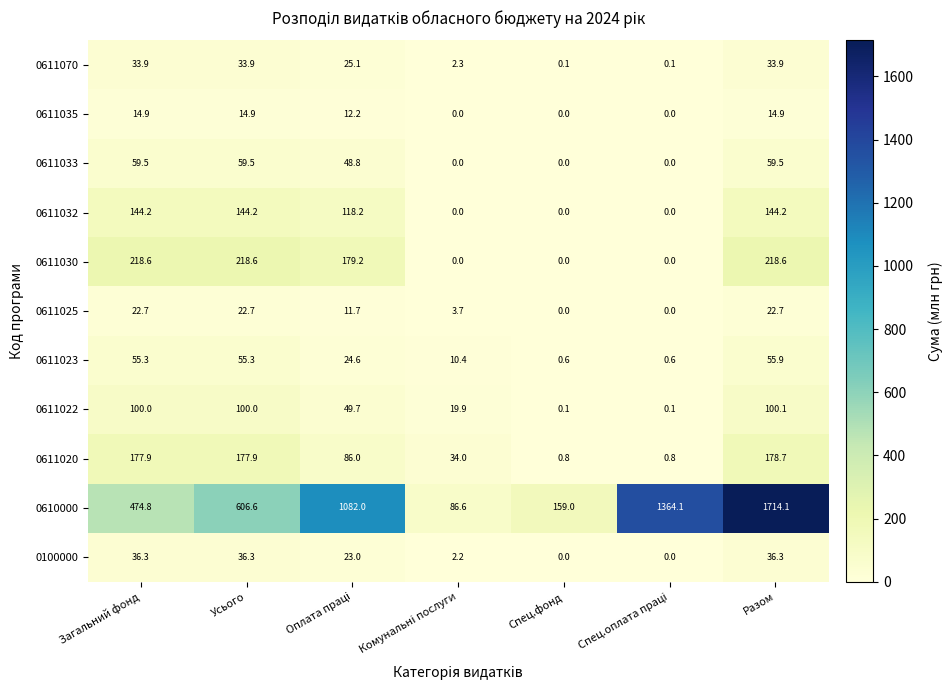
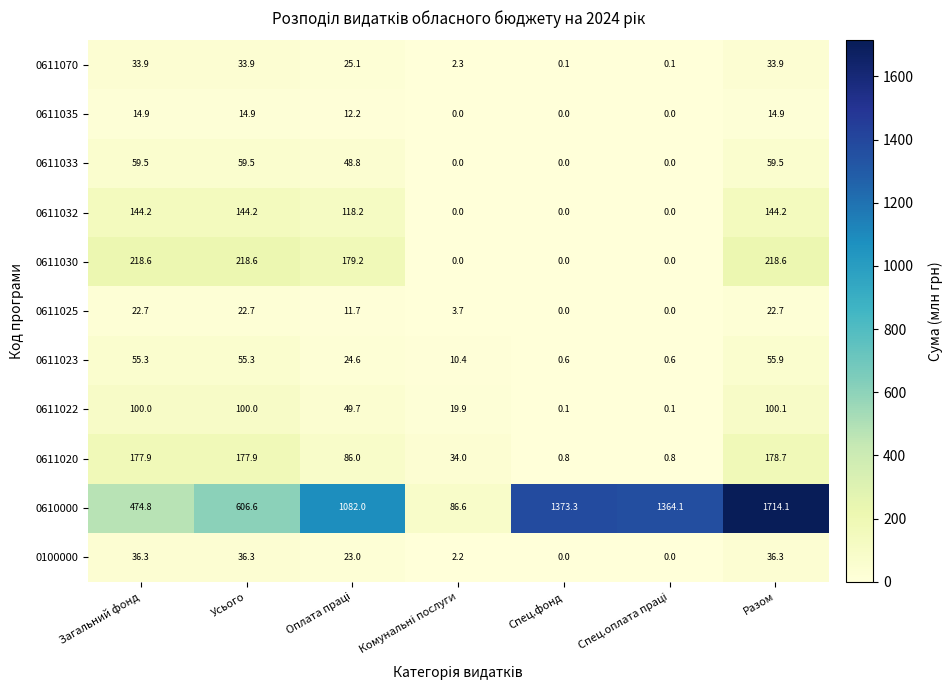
0610000, Спец.фонд: 159.0 -> 1373.3
